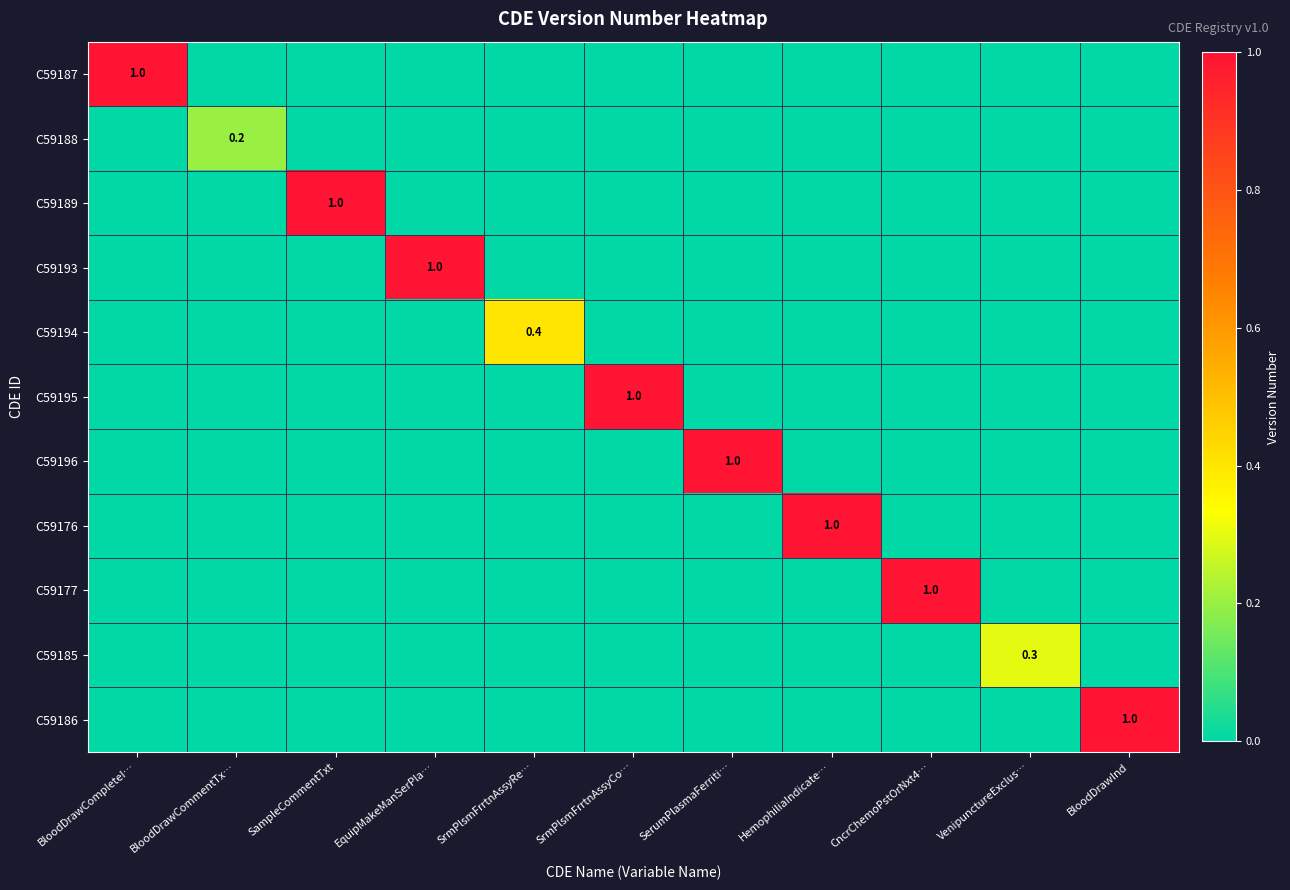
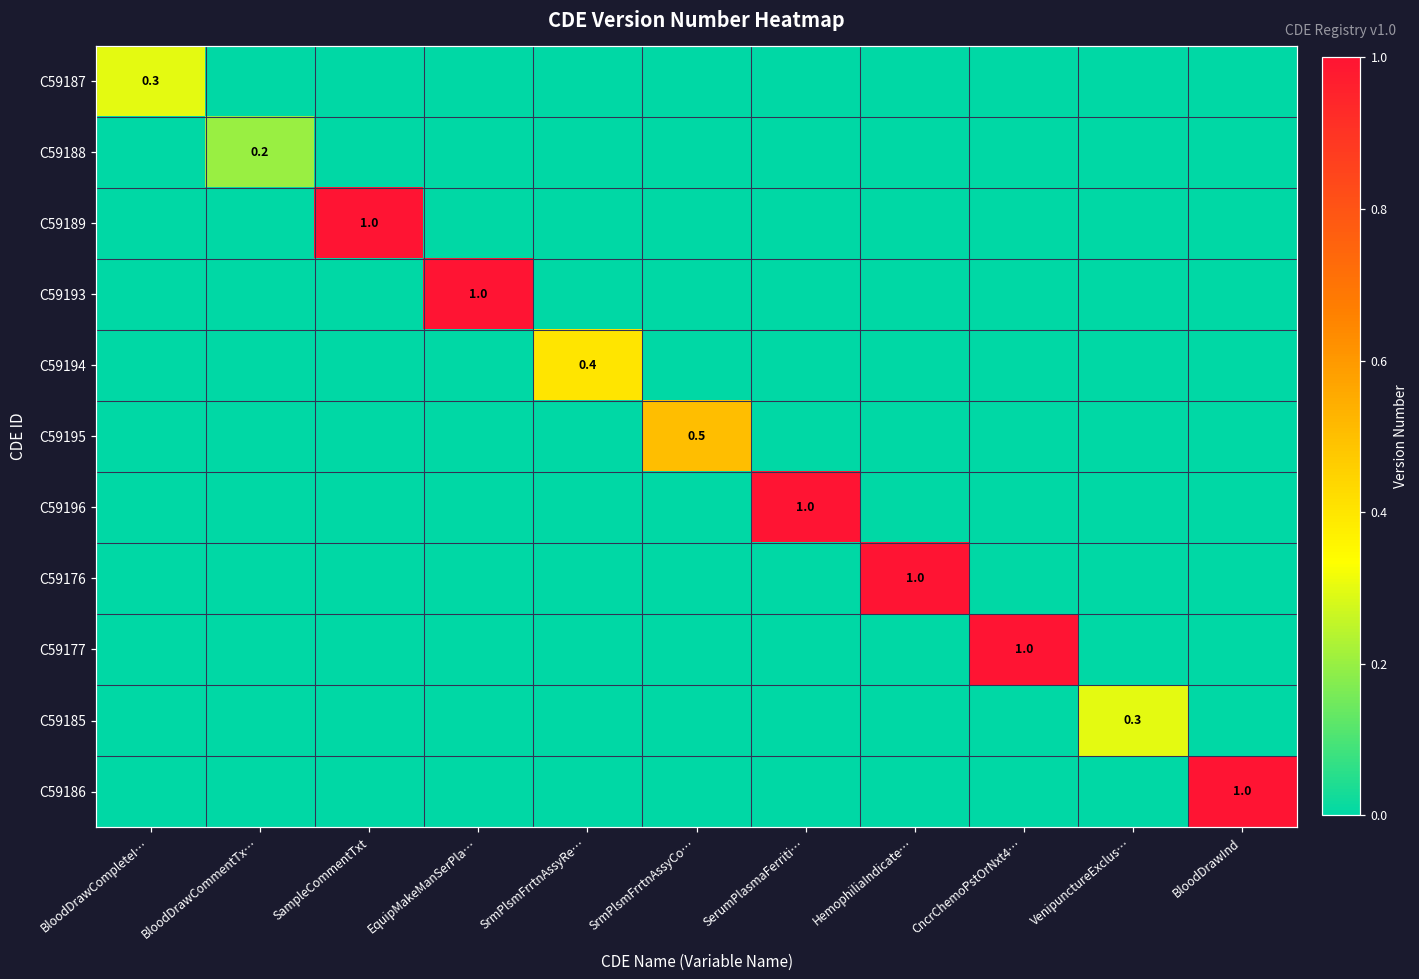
C59187, BloodDrawCompleteI…: 1.0 -> 0.3
C59195, SrmPlsmFrrtnAssyCo…: 1.0 -> 0.5
